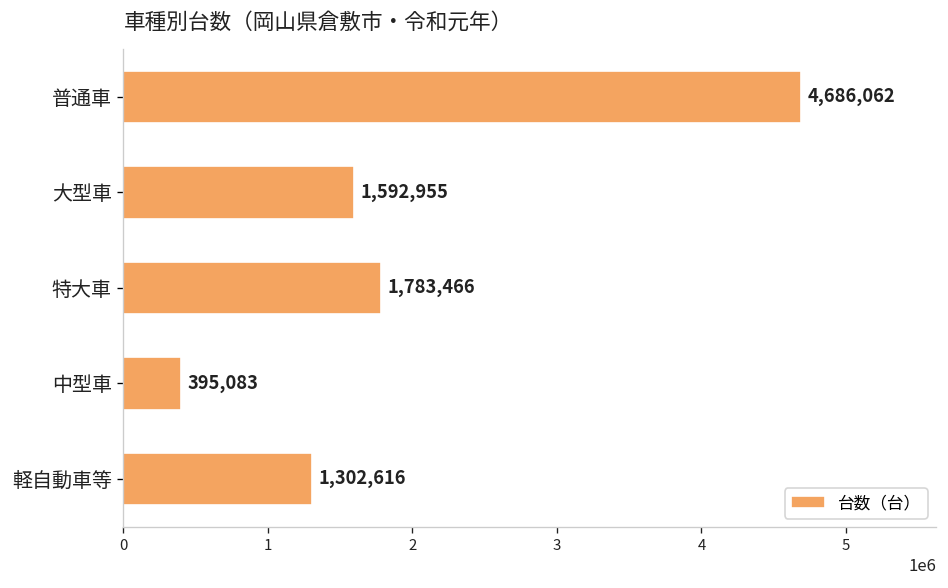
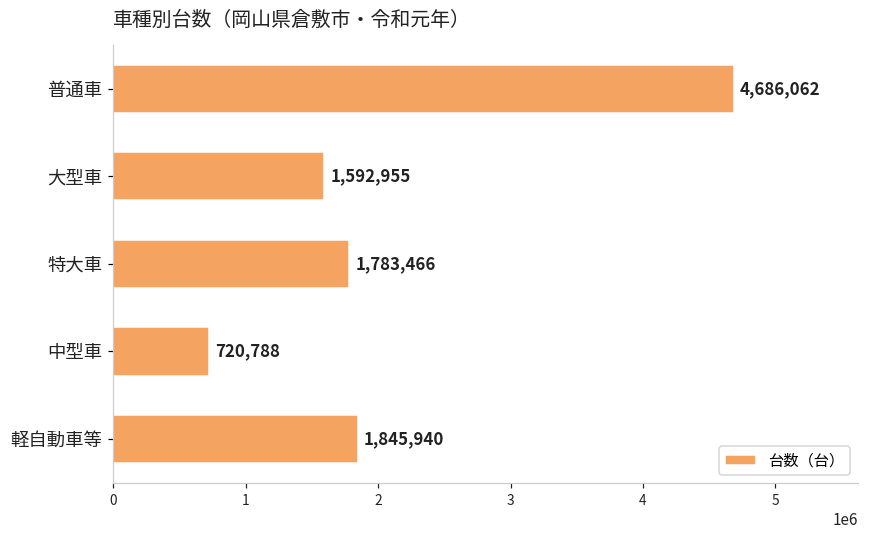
中型車: 395,083 -> 720,788
軽自動車等: 1,302,616 -> 1,845,940
